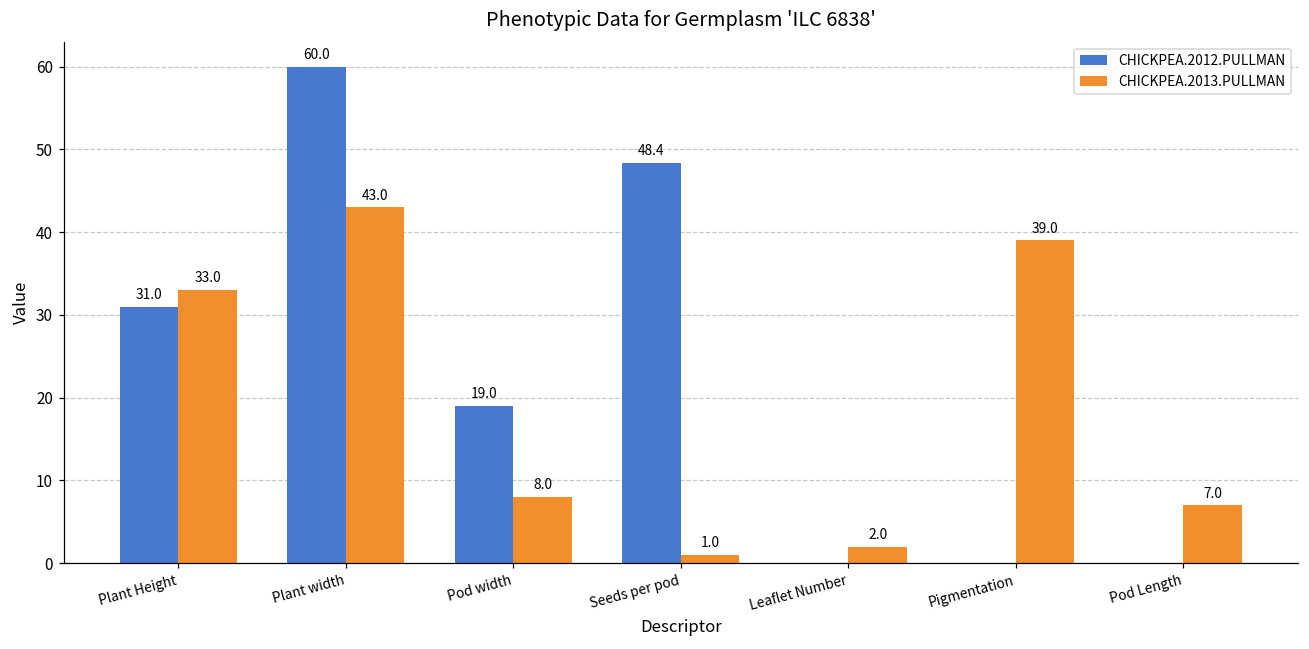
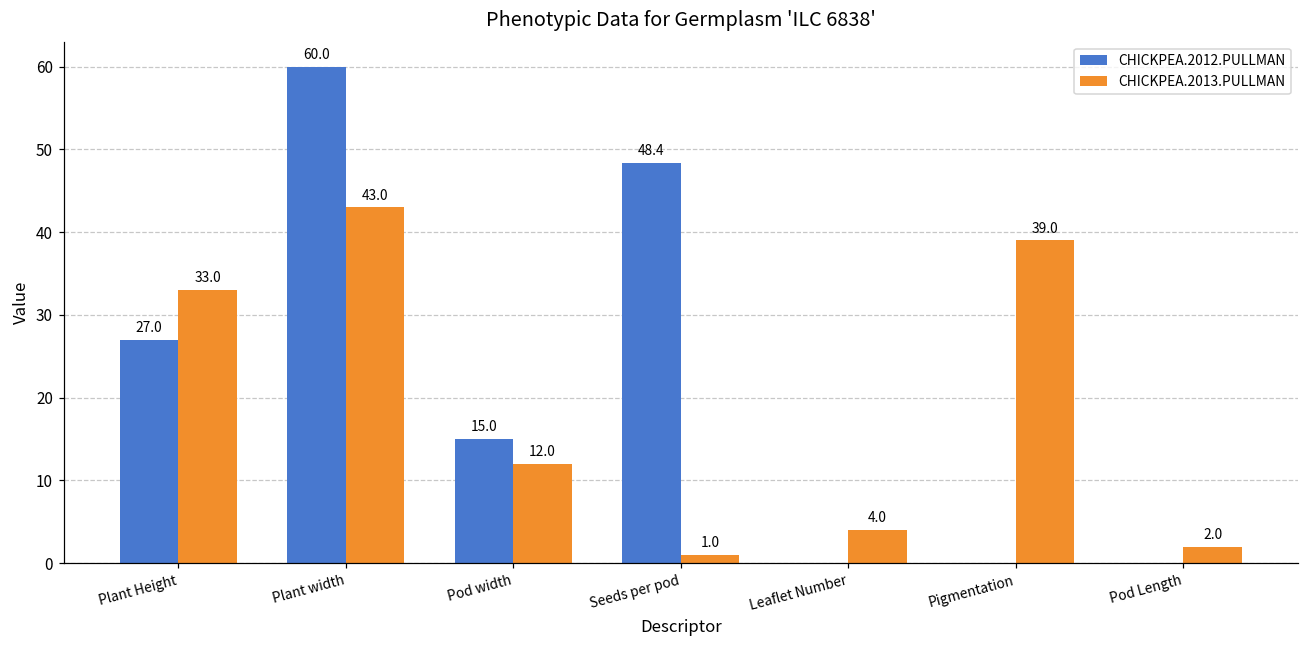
CHICKPEA.2012.PULLMAN, Plant Height: 31.0 -> 27.0
CHICKPEA.2012.PULLMAN, Pod width: 19.0 -> 15.0
CHICKPEA.2013.PULLMAN, Pod width: 8.0 -> 12.0
CHICKPEA.2013.PULLMAN, Leaflet Number: 2.0 -> 4.0
CHICKPEA.2013.PULLMAN, Pod Length: 7.0 -> 2.0
